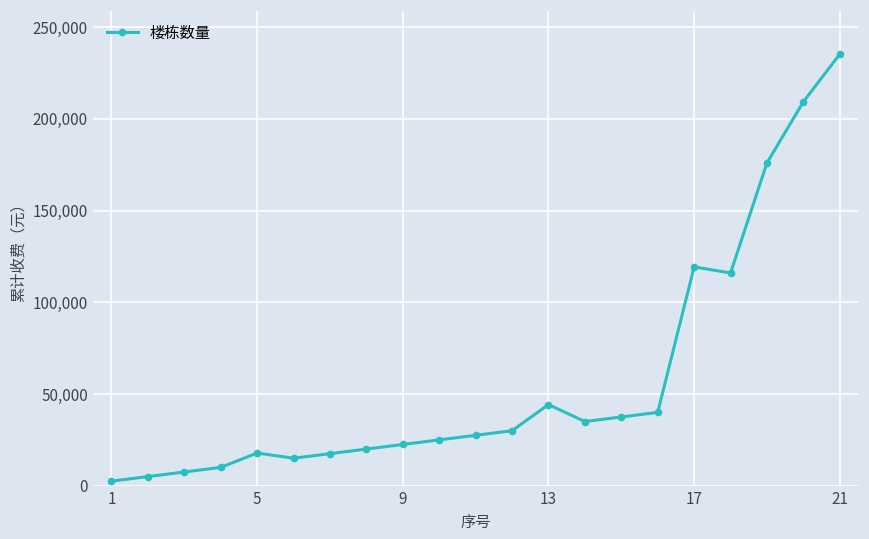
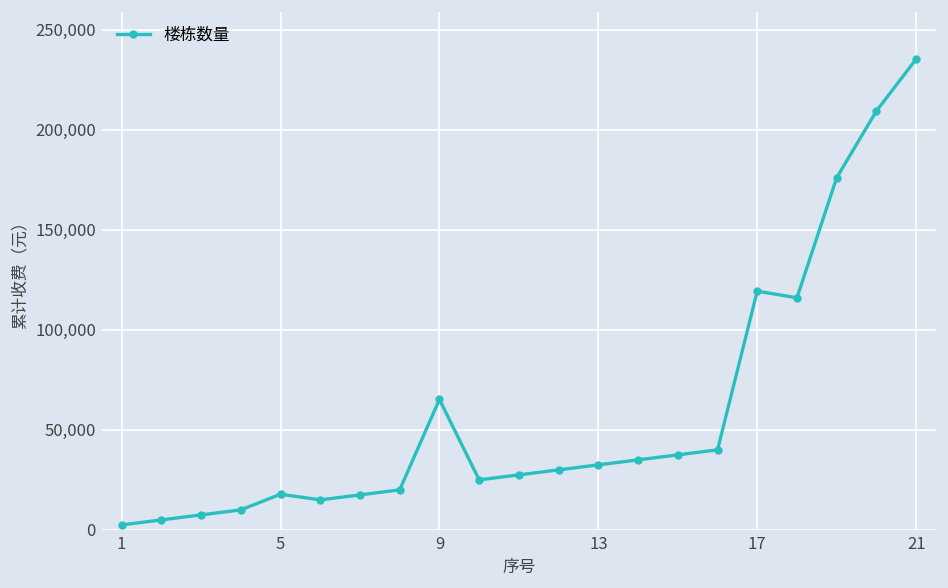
9: 23,000 -> 65,000
13: 44,000 -> 33,000
